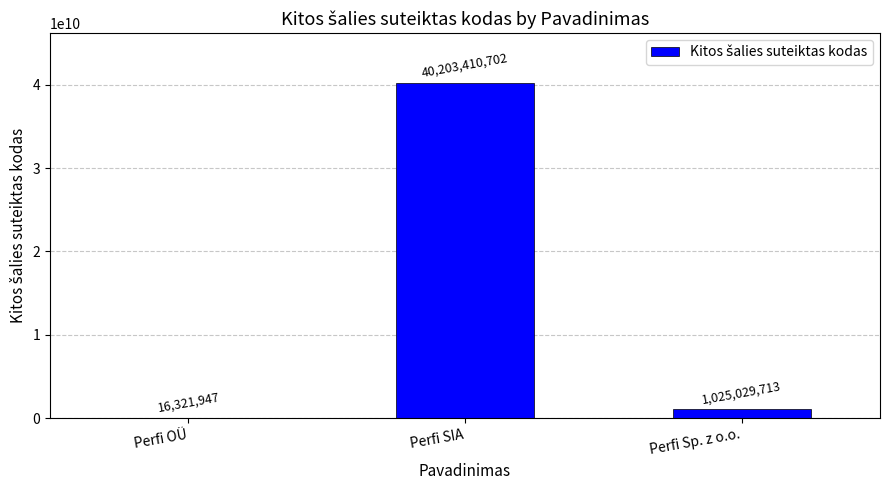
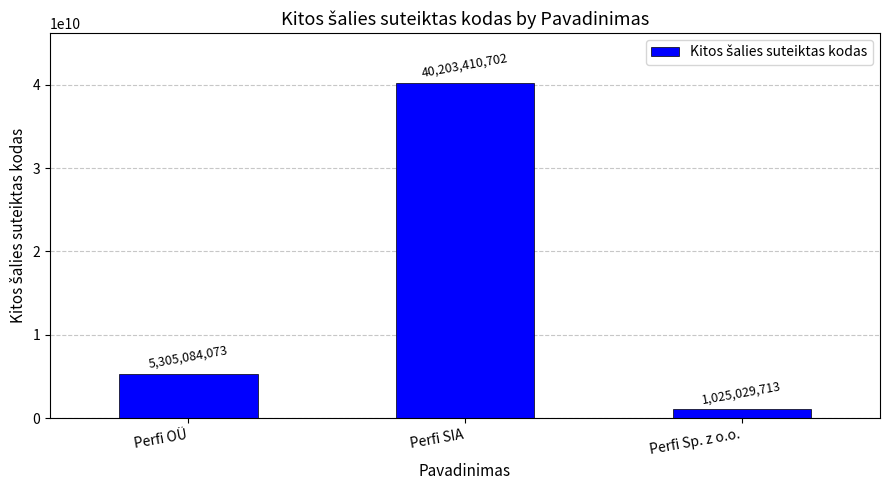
Perfi OÜ: 16,321,947 -> 5,305,084,073
